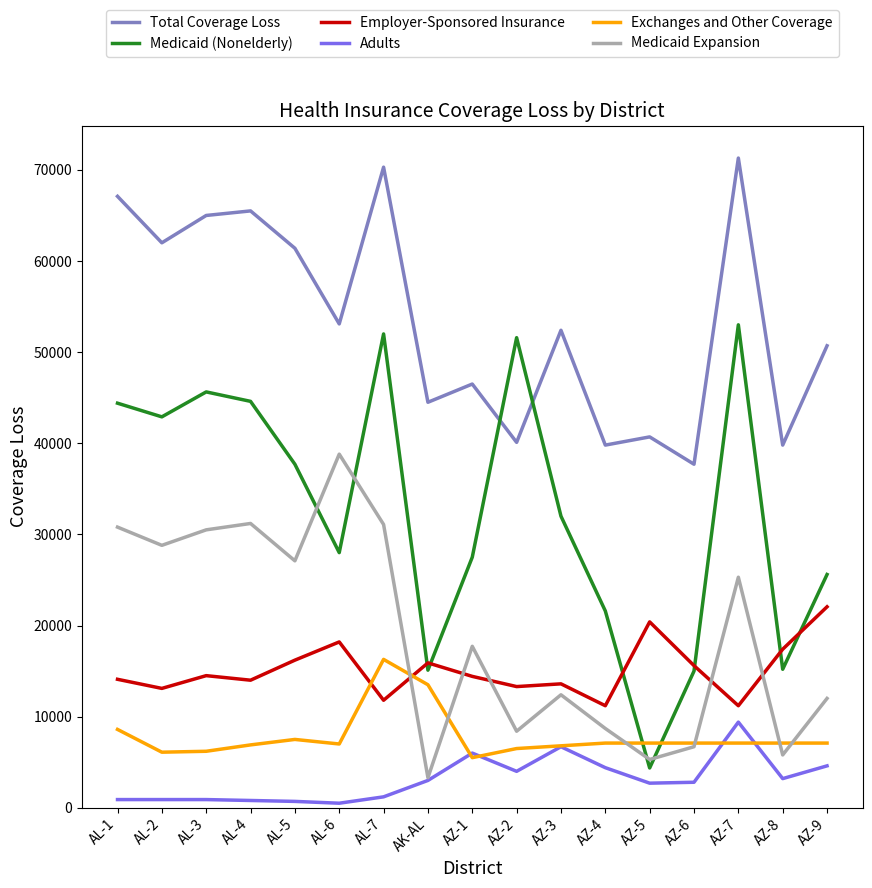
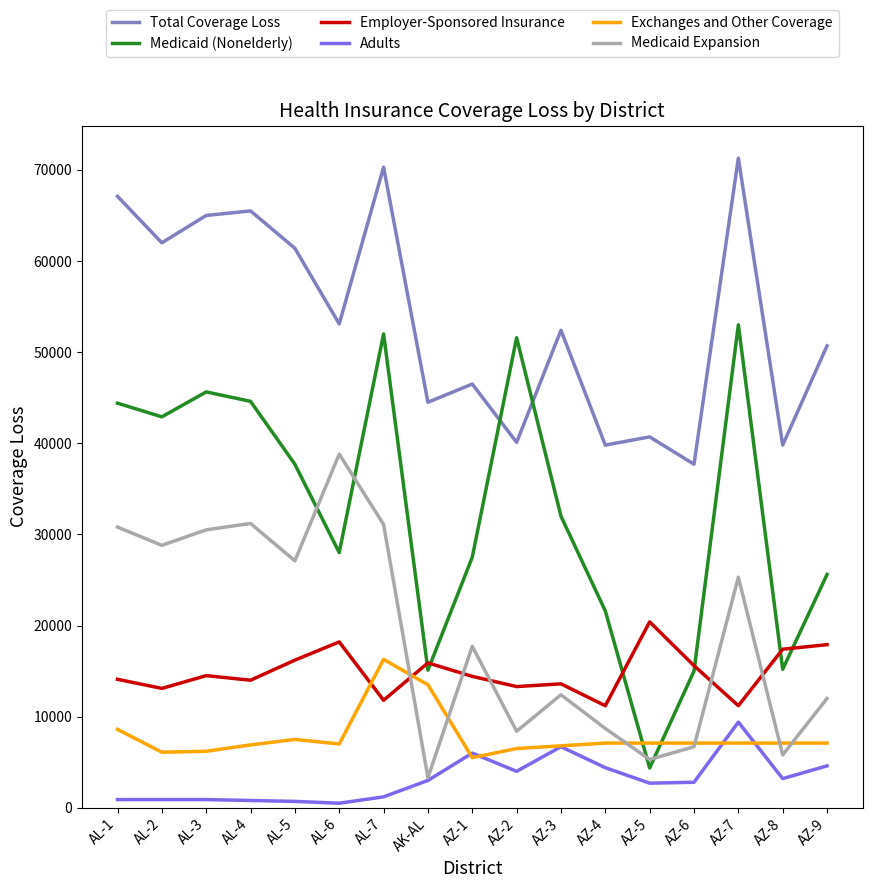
Employer-Sponsored Insurance, AZ-9: 22000 -> 18000
